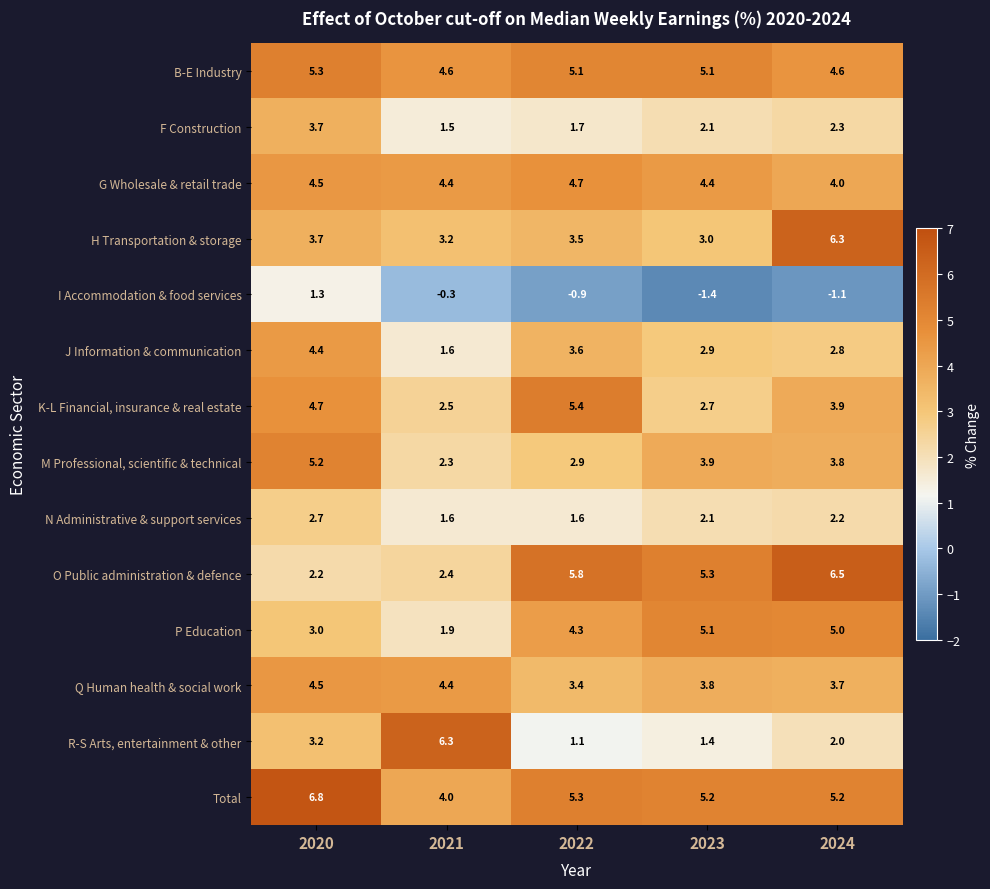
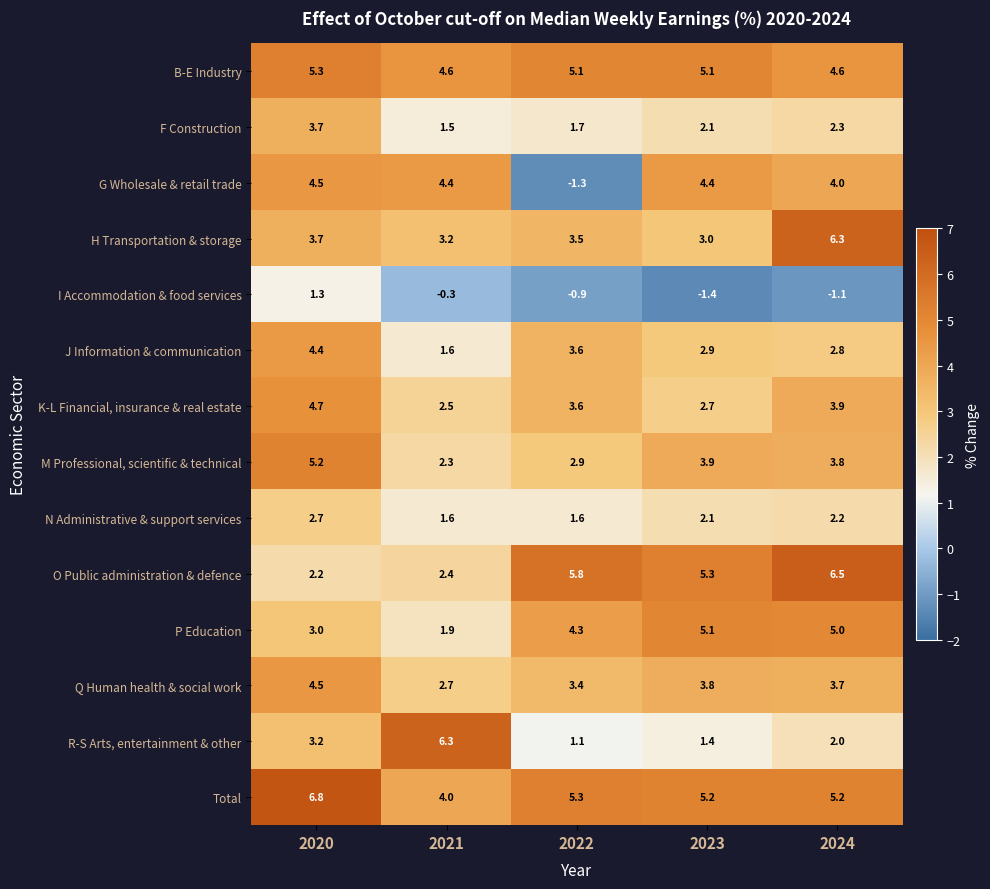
G Wholesale & retail trade, 2022: 4.7 -> -1.3
K-L Financial, insurance & real estate, 2022: 5.4 -> 3.6
Q Human health & social work, 2021: 4.4 -> 2.7
